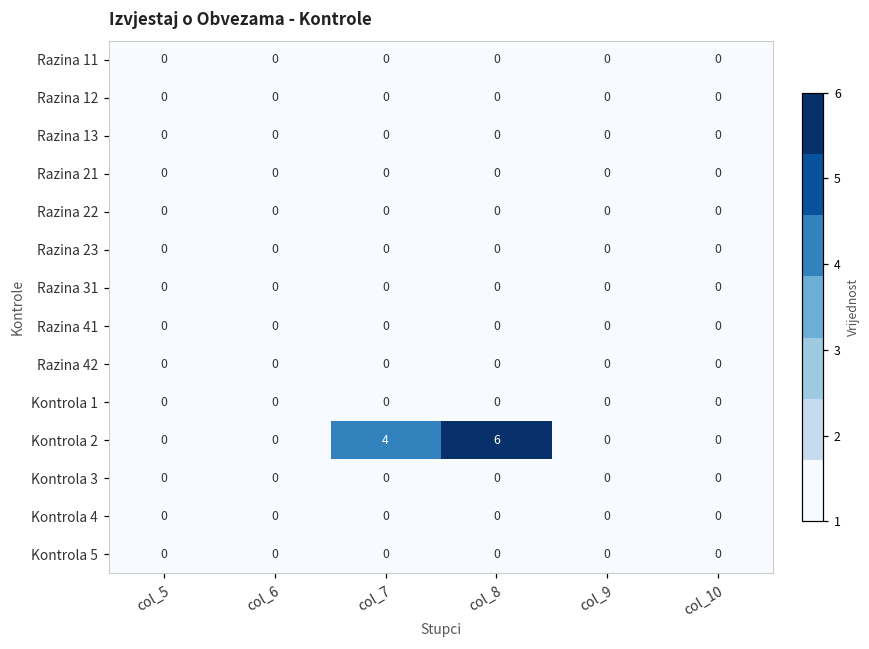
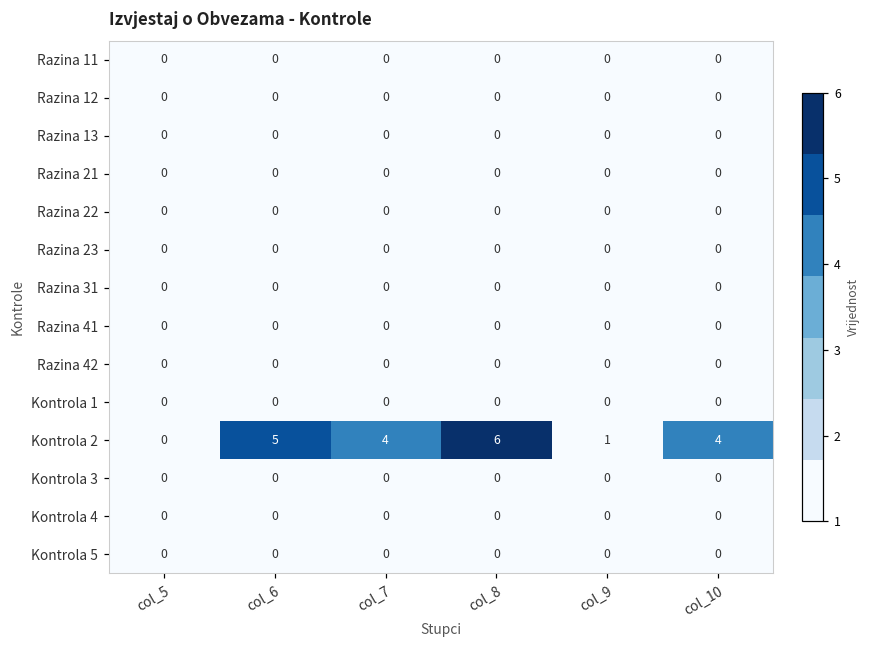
Kontrola 2, col_6: 0 -> 5
Kontrola 2, col_9: 0 -> 1
Kontrola 2, col_10: 0 -> 4
